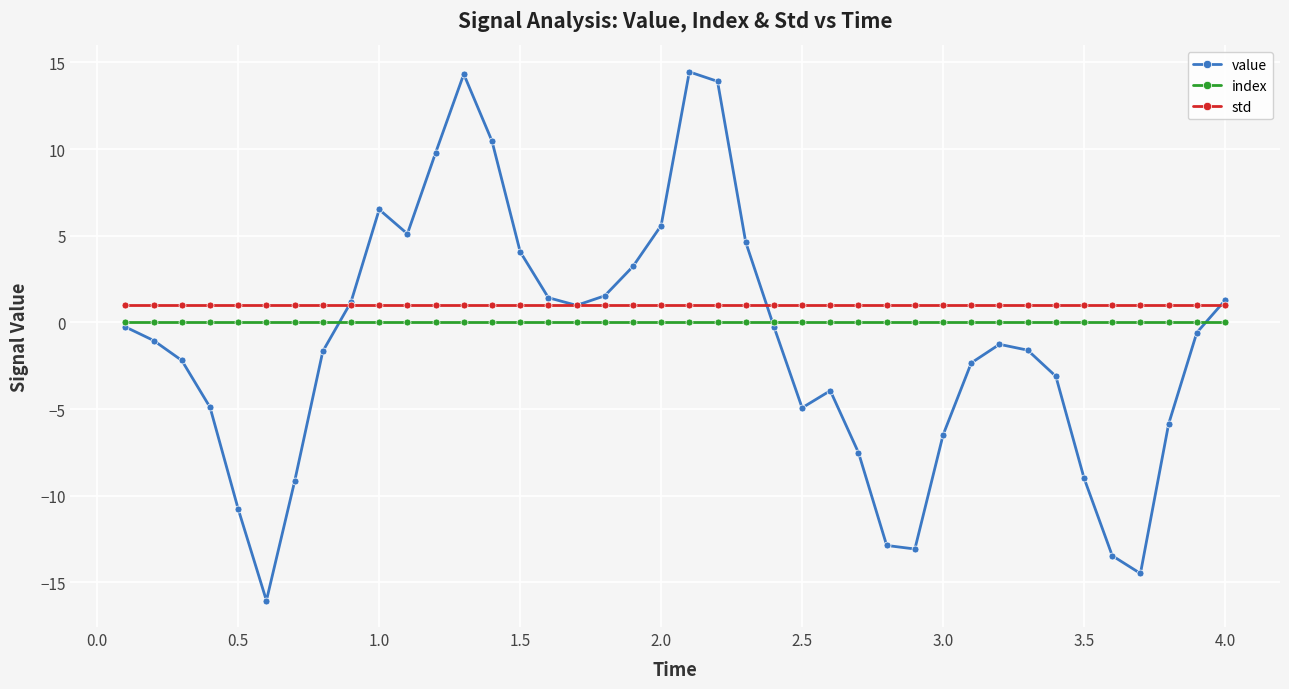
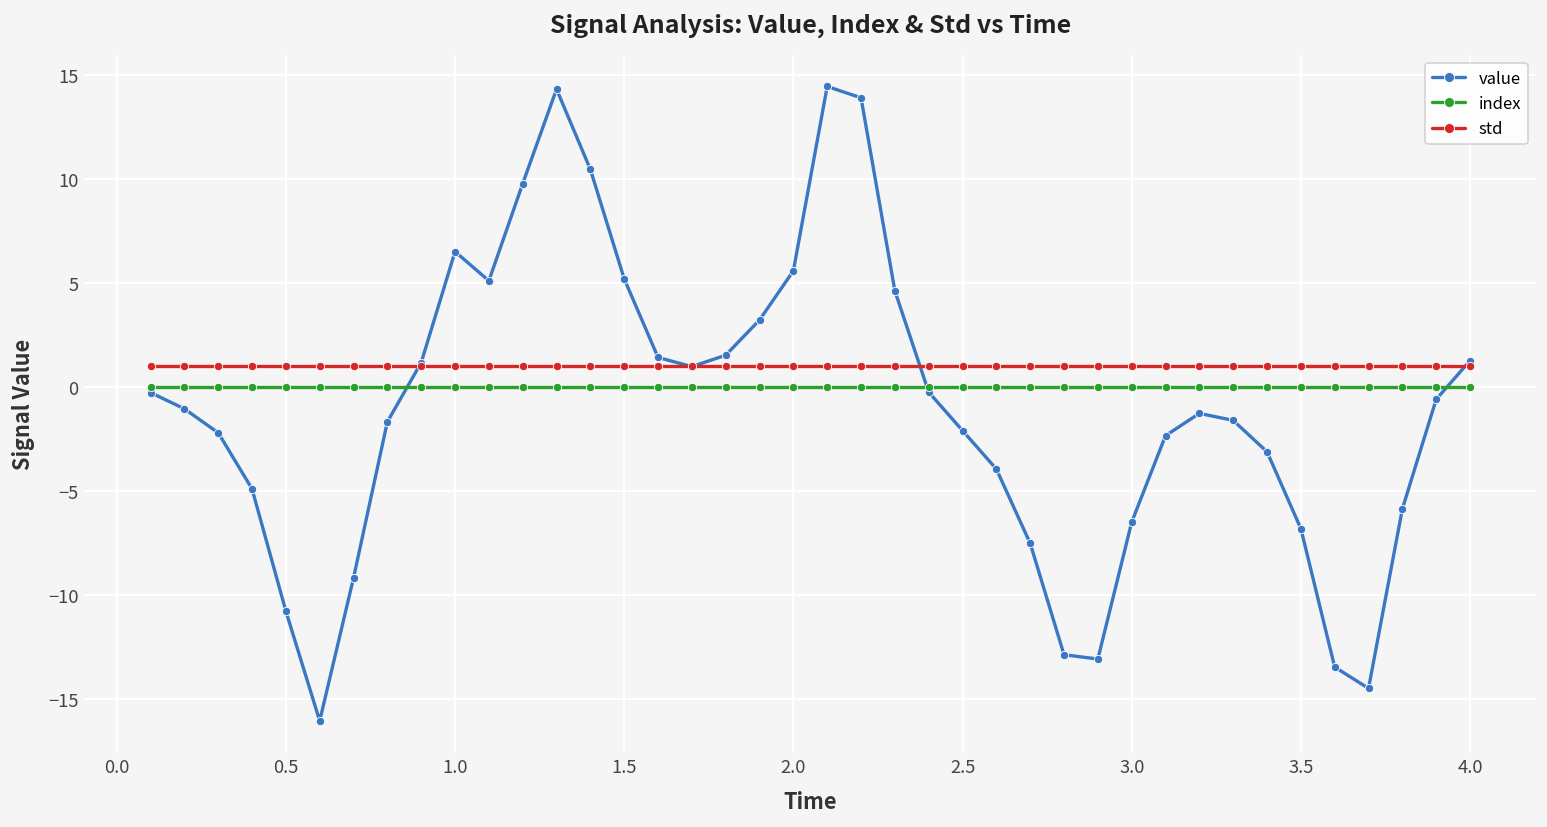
value, 1.5: 4.1 -> 5.2
value, 2.5: -4.9 -> -2.1
value, 3.5: -9.0 -> -6.8
